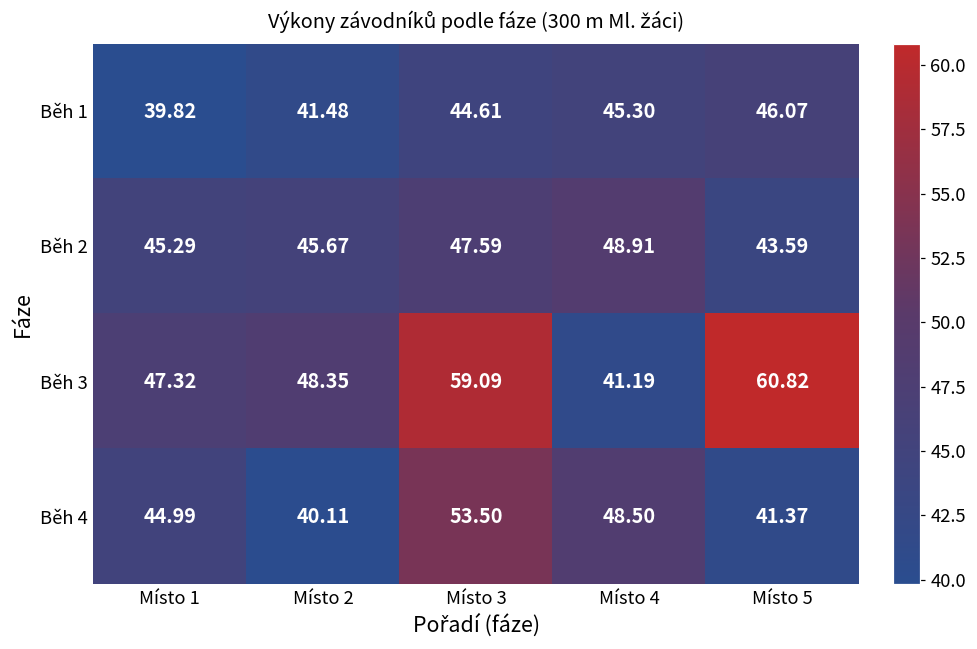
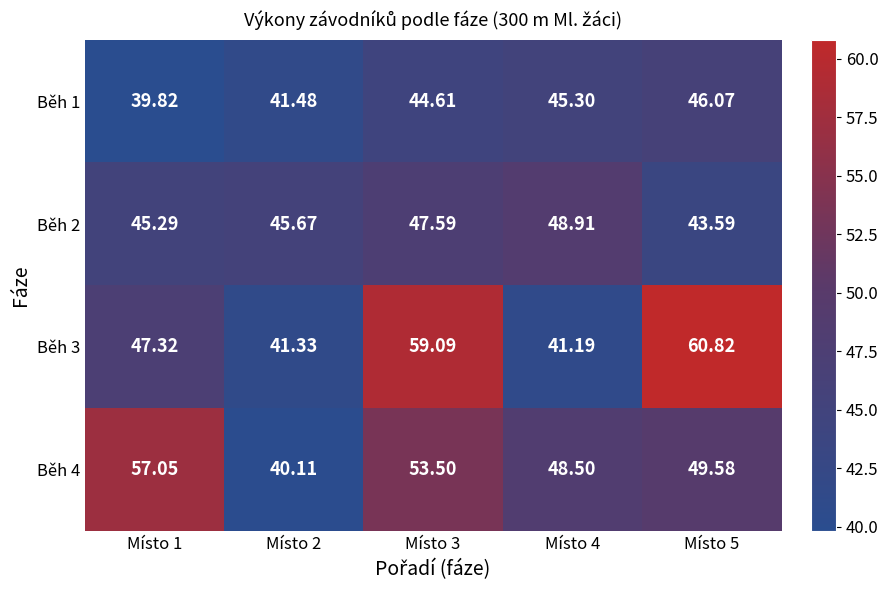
Běh 3, Místo 2: 48.35 -> 41.33
Běh 4, Místo 1: 44.99 -> 57.05
Běh 4, Místo 5: 41.37 -> 49.58
